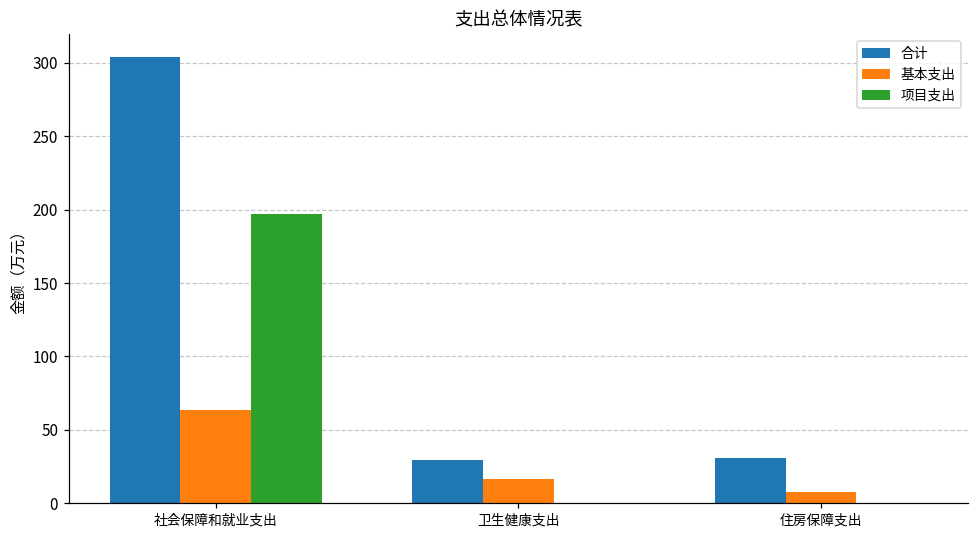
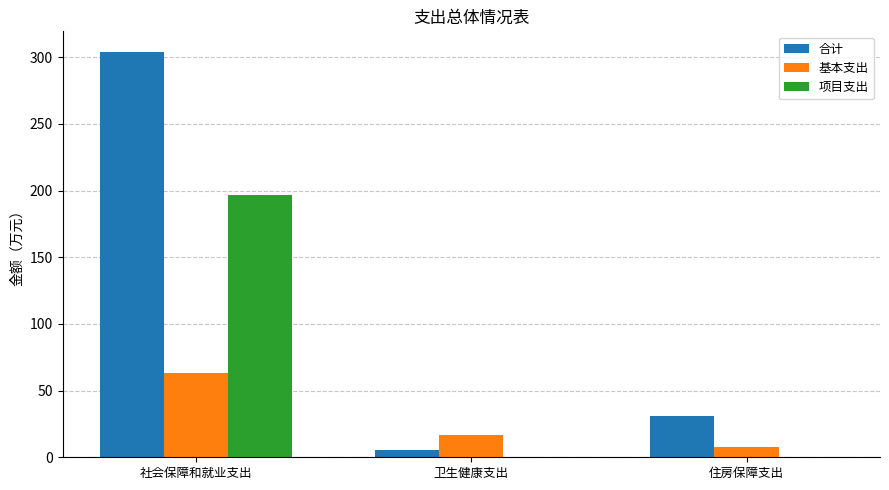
合计, 卫生健康支出: 29 -> 5
